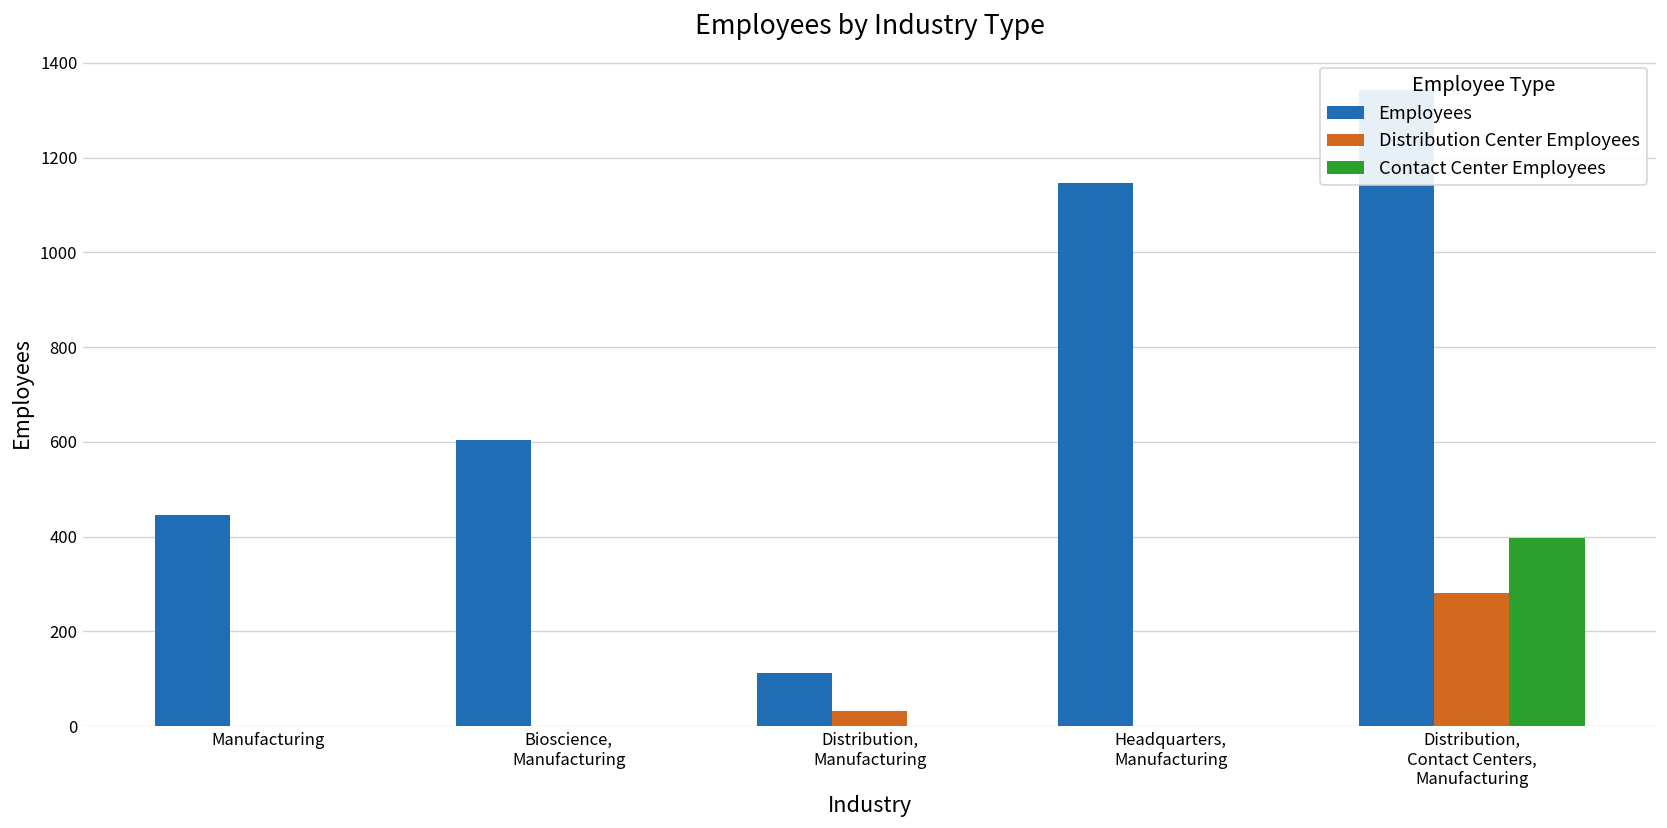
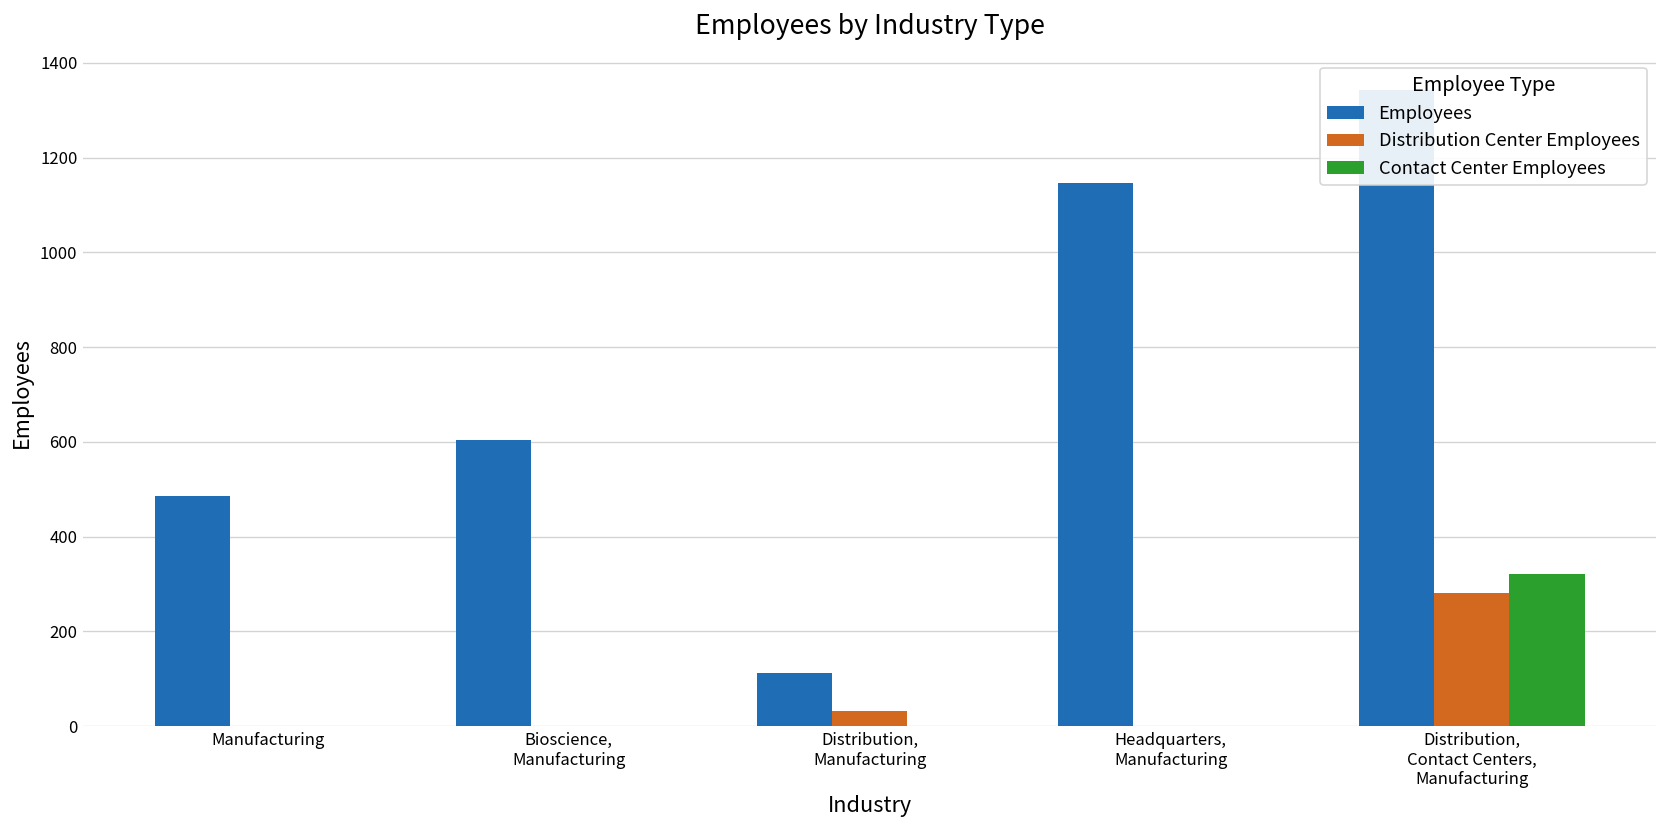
Employees, Manufacturing: 450 -> 490
Contact Center Employees, Distribution, Contact Centers, Manufacturing: 400 -> 320
